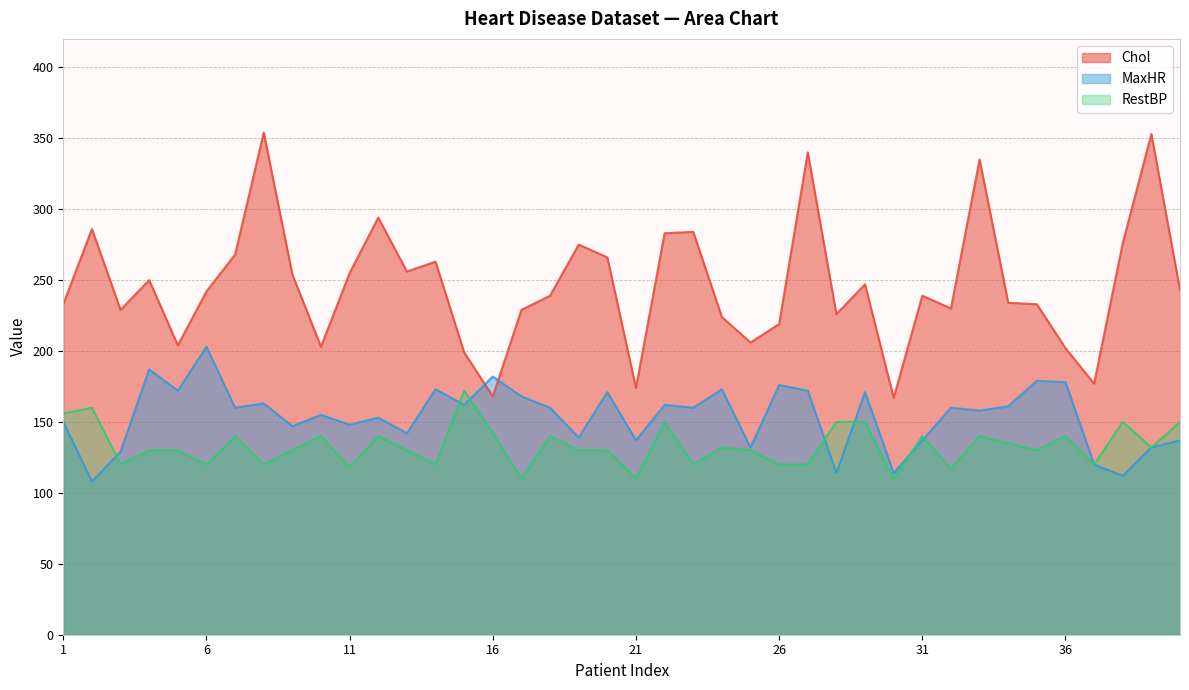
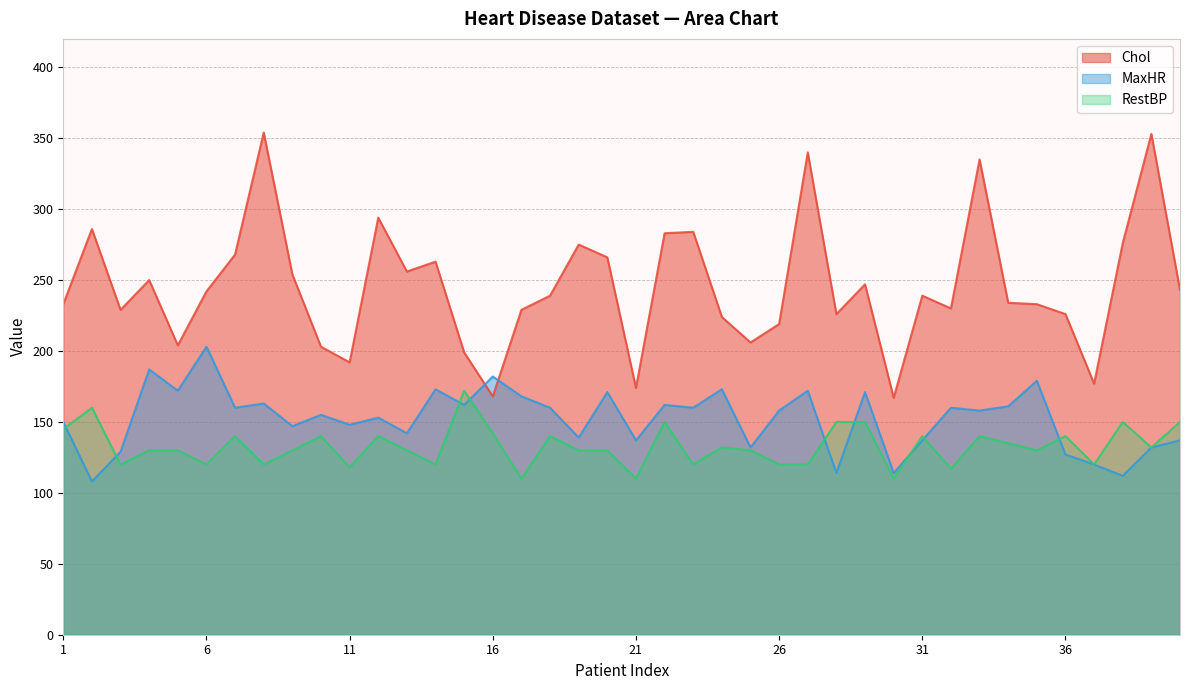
RestBP, 1: 156 -> 145
Chol, 11: 255 -> 192
MaxHR, 26: 176 -> 158
Chol, 36: 202 -> 226
MaxHR, 36: 178 -> 127
